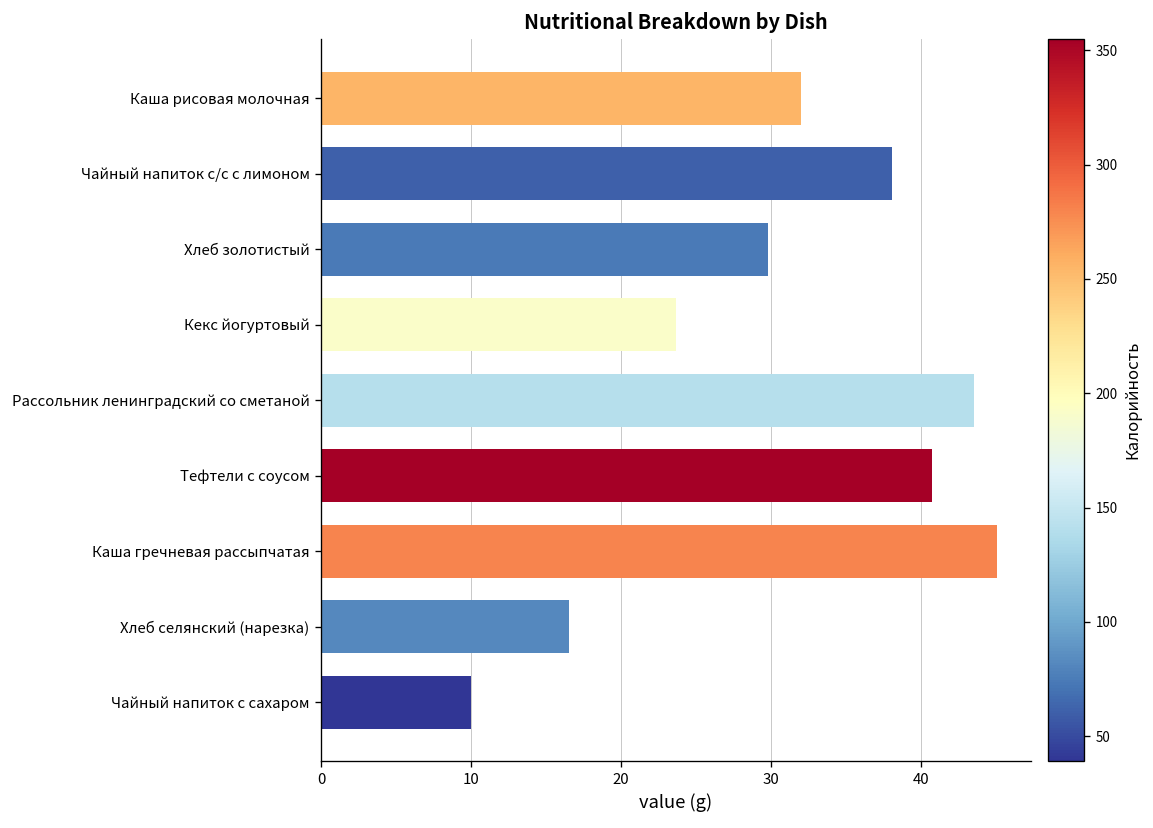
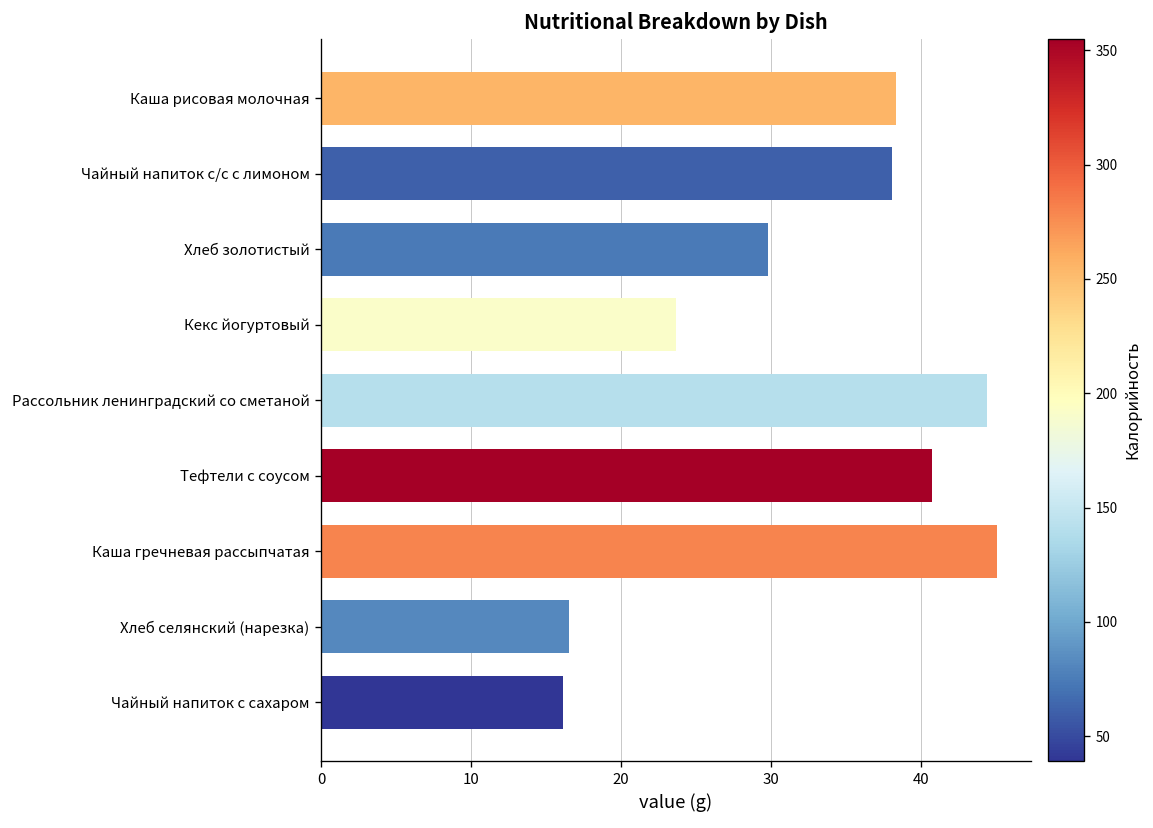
Каша рисовая молочная: 32.0 -> 38.4
Рассольник ленинградский со сметаной: 43.5 -> 44.5
Чайный напиток с сахаром: 10.0 -> 16.1
